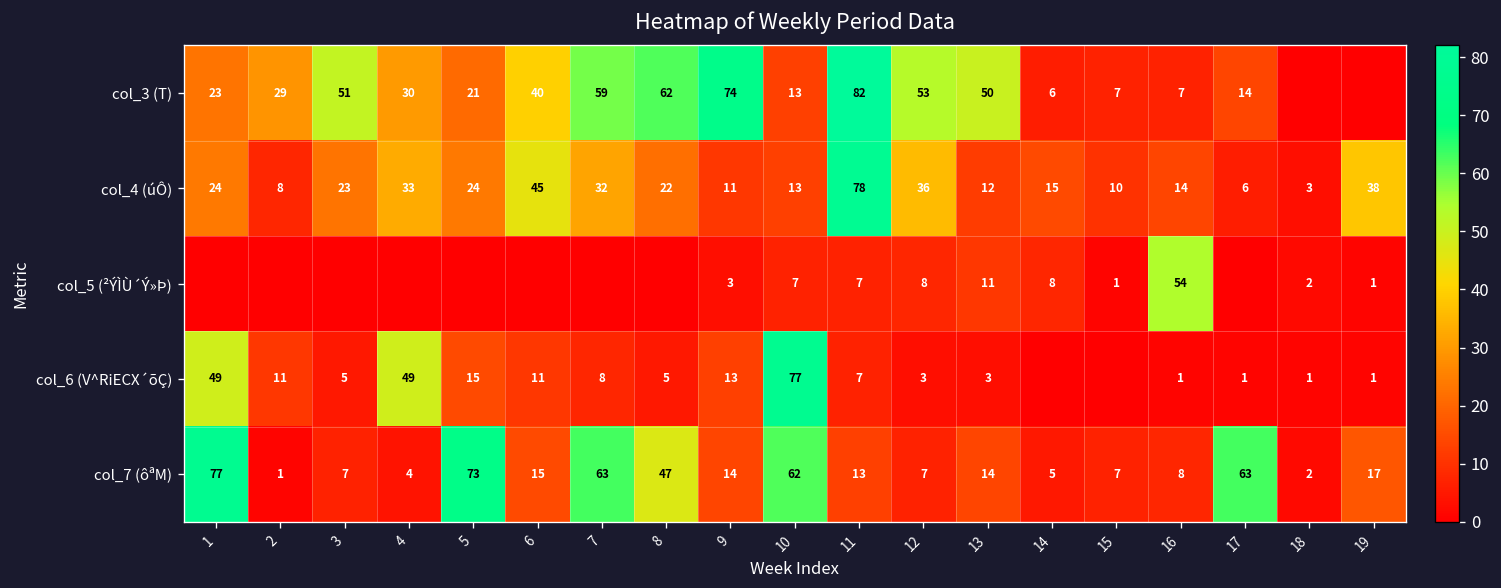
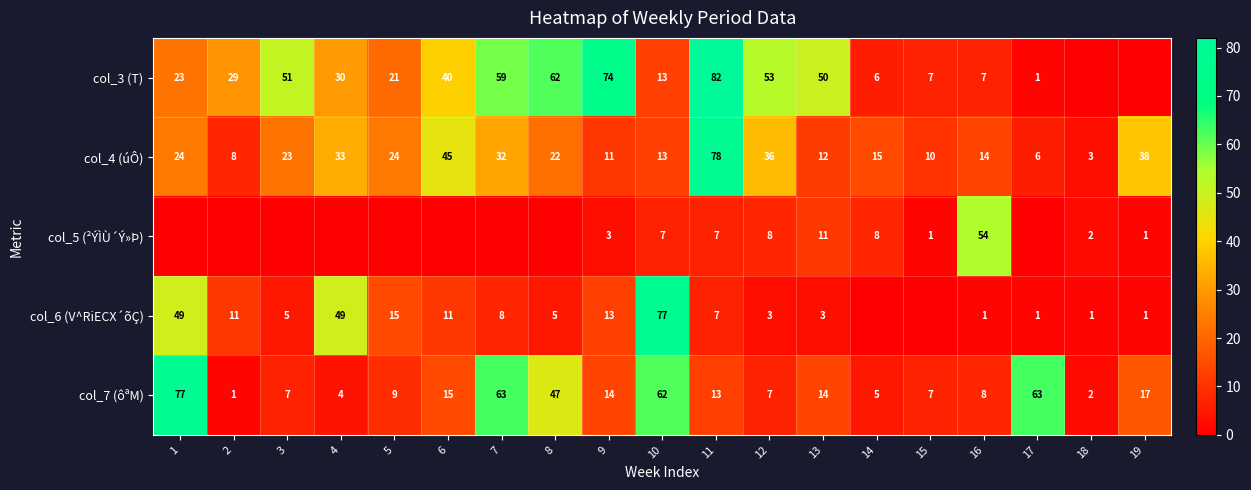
col_3 (T), 17: 14 -> 1
col_7 (ôªM), 5: 73 -> 9
